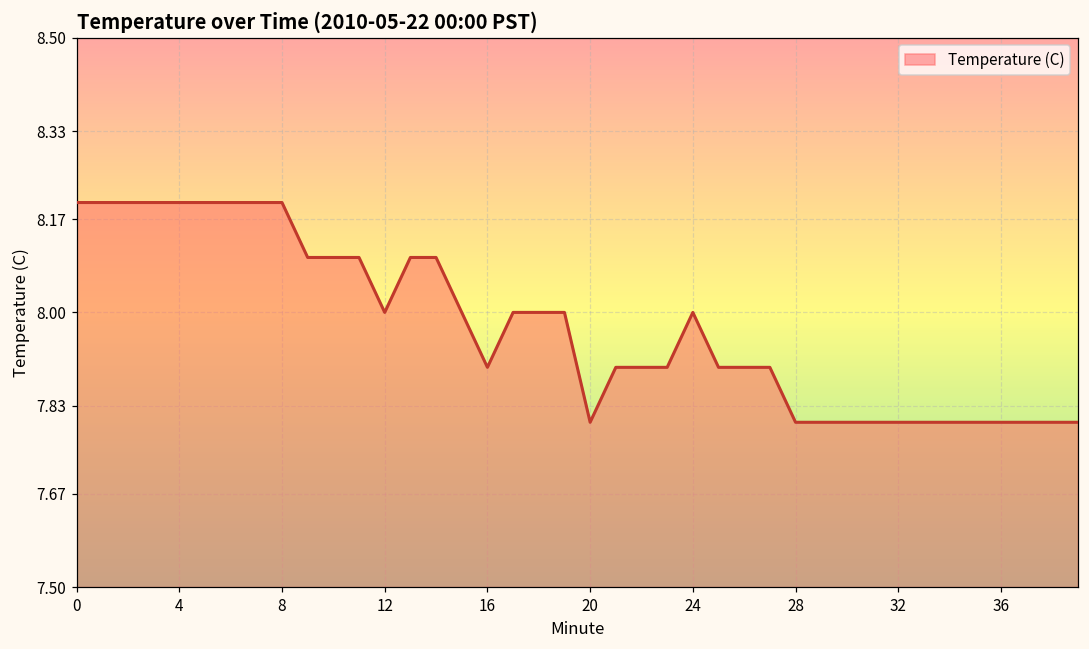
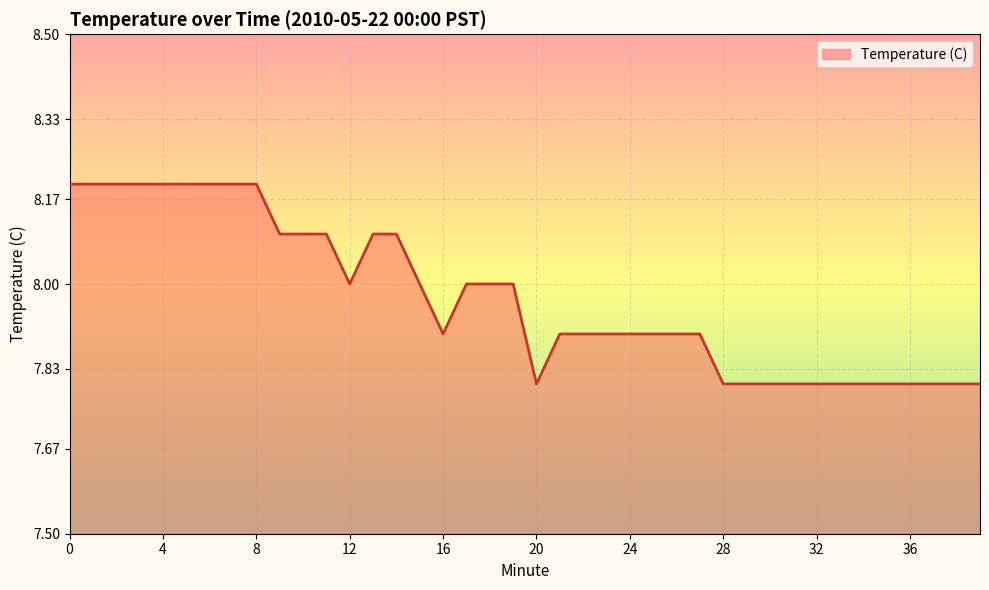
24: 8.0 -> 7.9
